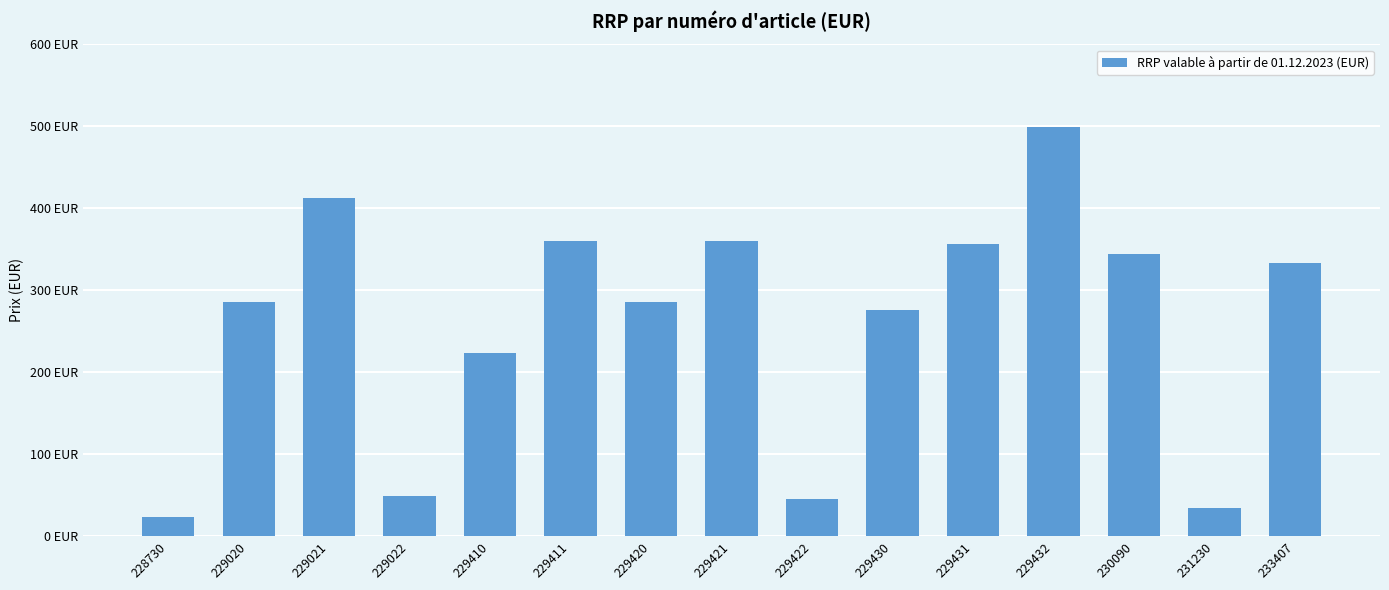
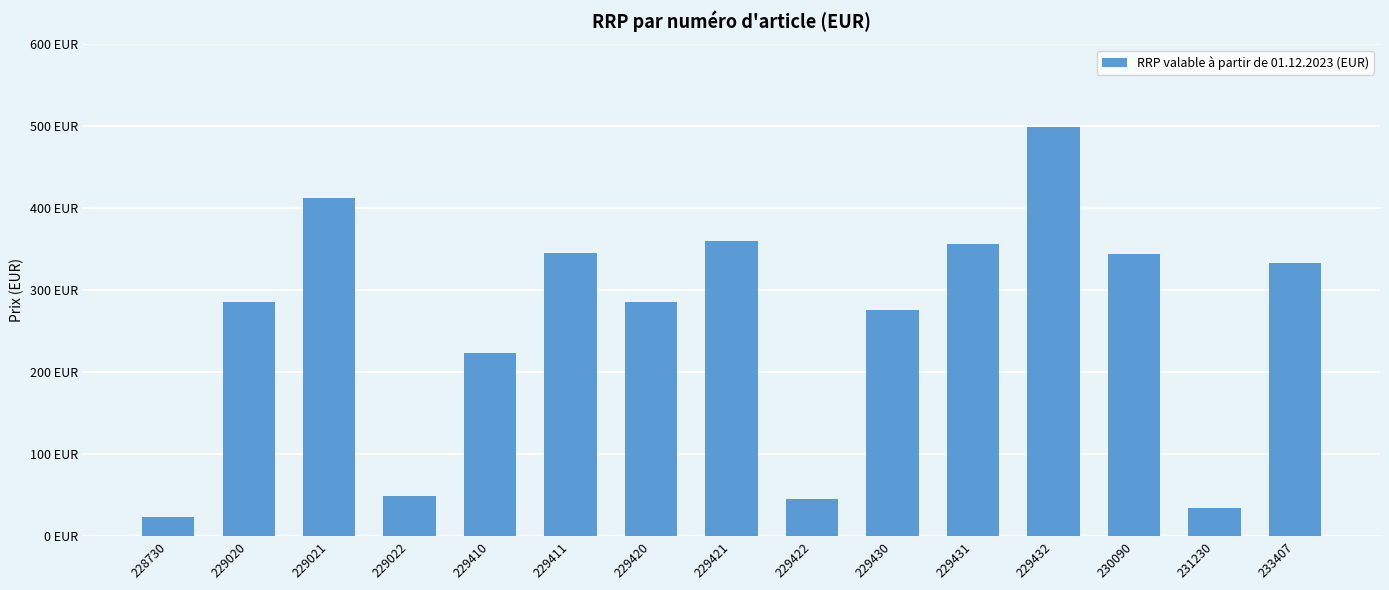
229411: 360 EUR -> 350 EUR
